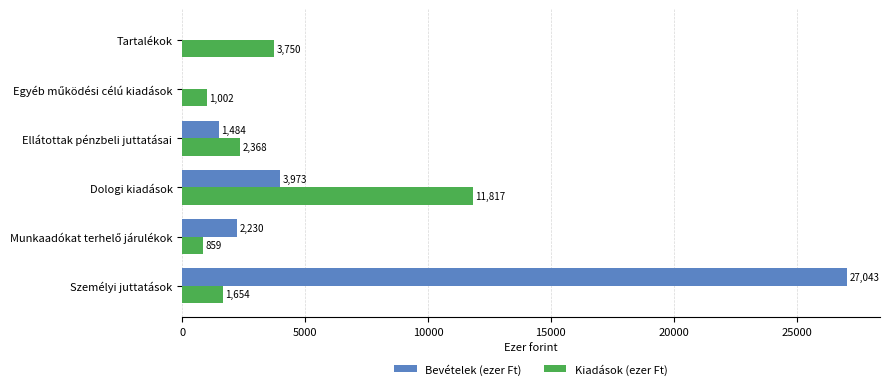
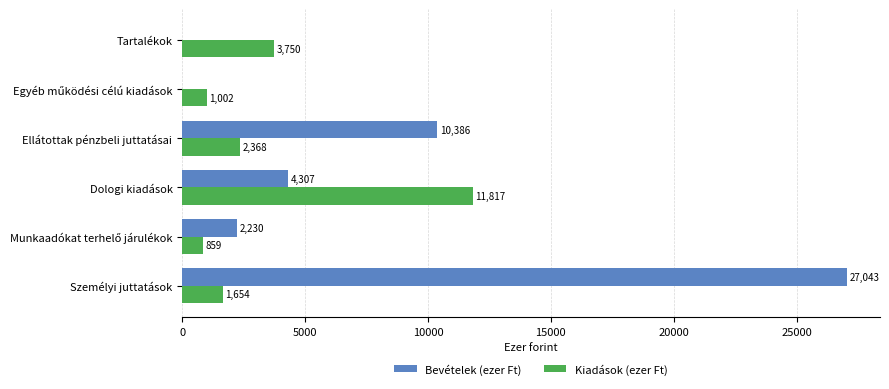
Bevételek (ezer Ft), Ellátottak pénzbeli juttatásai: 1,484 -> 10,386
Bevételek (ezer Ft), Dologi kiadások: 3,973 -> 4,307
